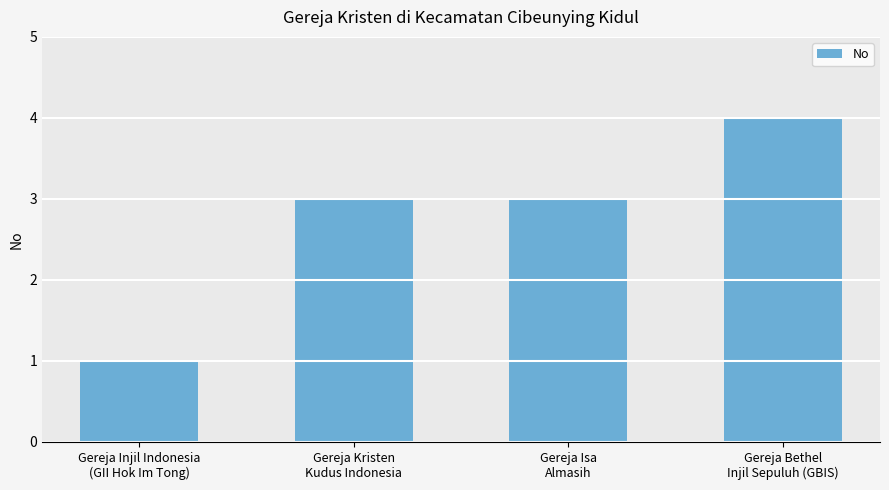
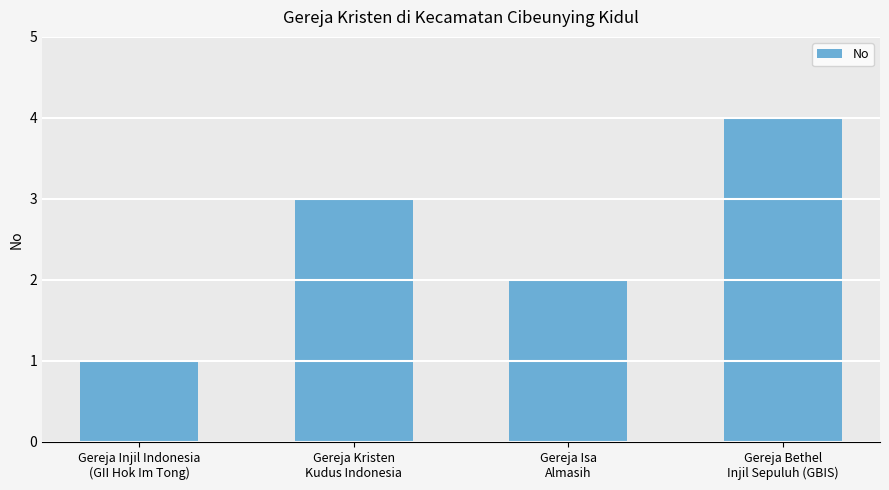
Gereja Isa Almasih: 3 -> 2
